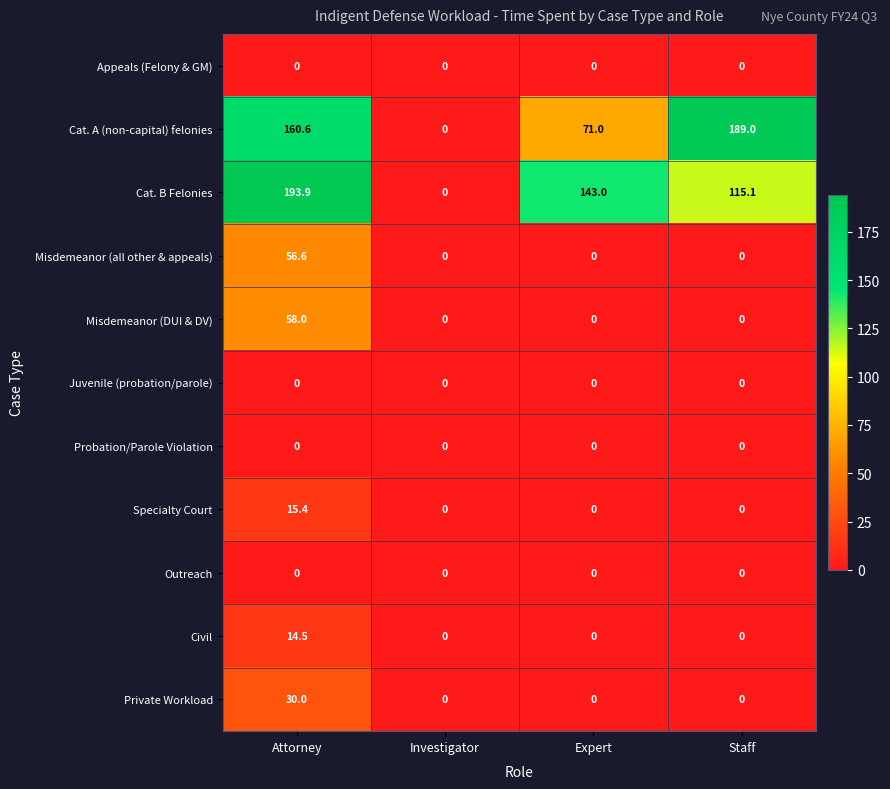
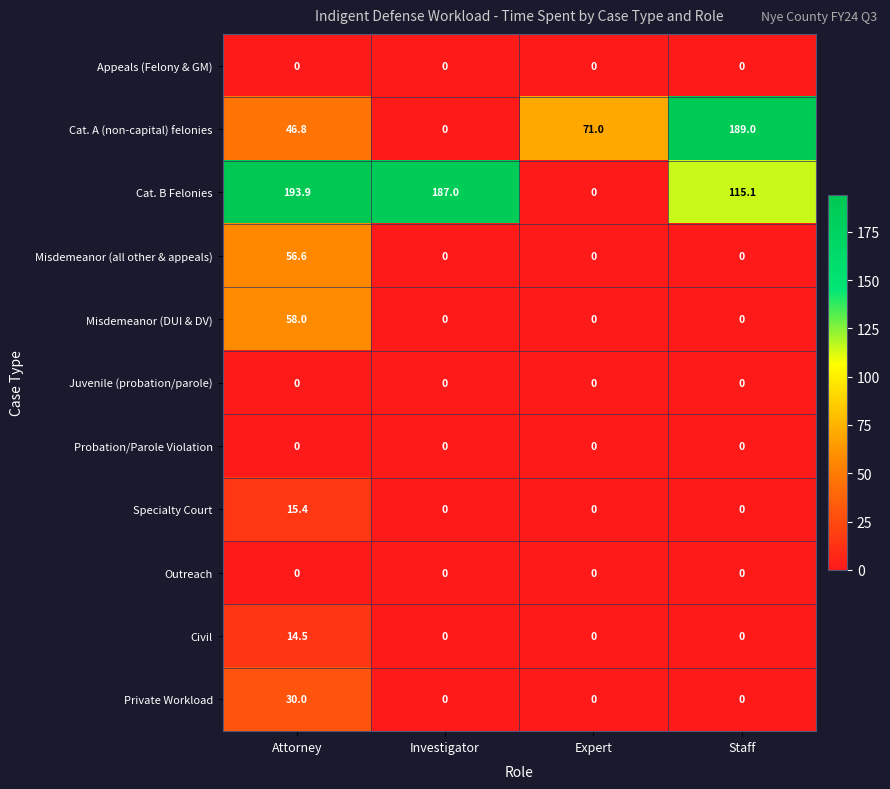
Cat. A (non-capital) felonies, Attorney: 160.6 -> 46.8
Cat. B Felonies, Investigator: 0 -> 187.0
Cat. B Felonies, Expert: 143.0 -> 0
